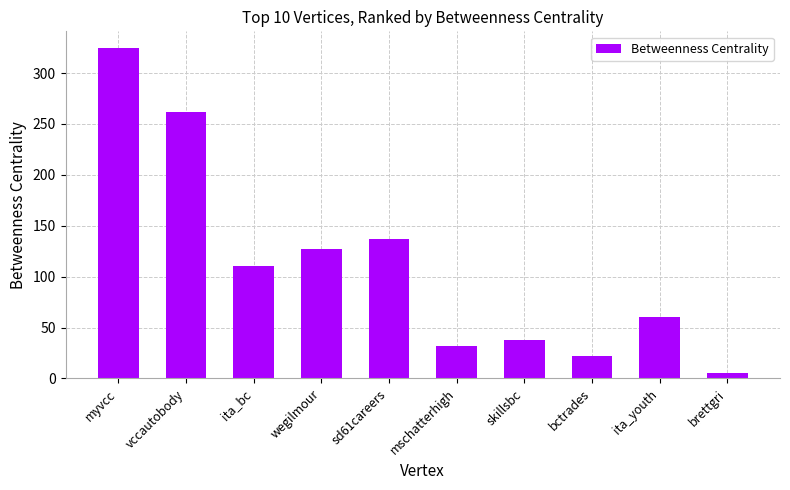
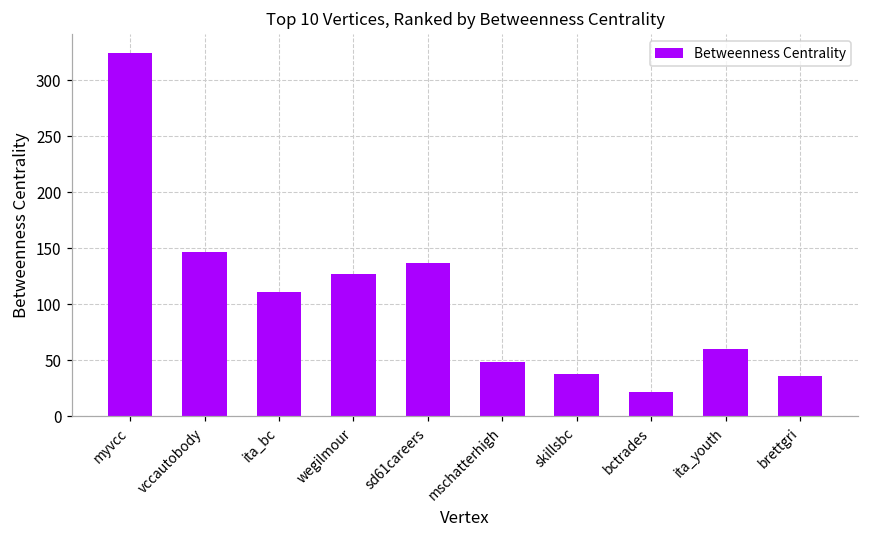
vccautobody: 261 -> 147
mschatterhigh: 32 -> 49
brettgri: 5 -> 36
